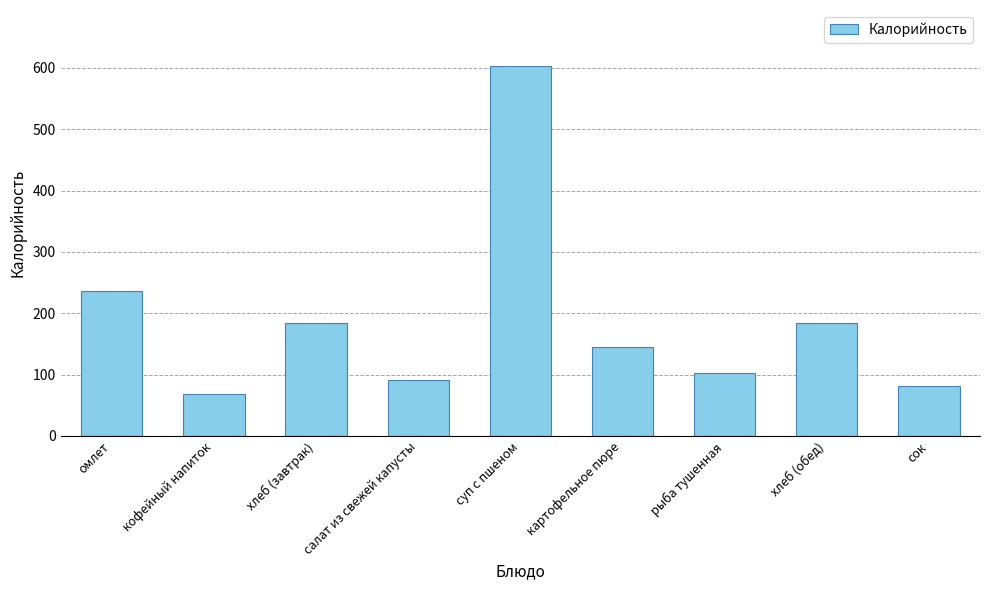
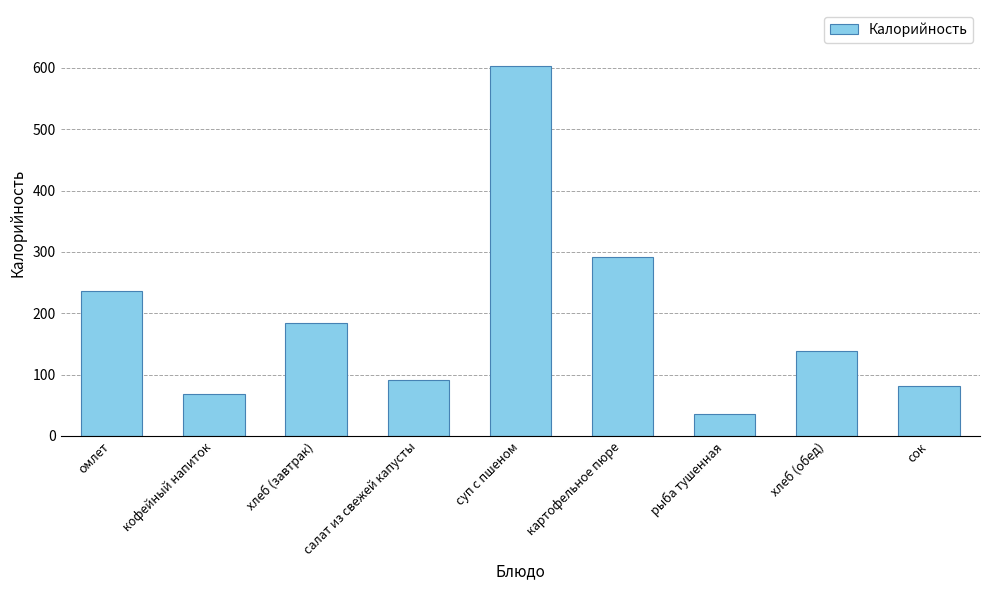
картофельное пюре: 150 -> 290
рыба тушенная: 100 -> 40
хлеб (обед): 180 -> 140
